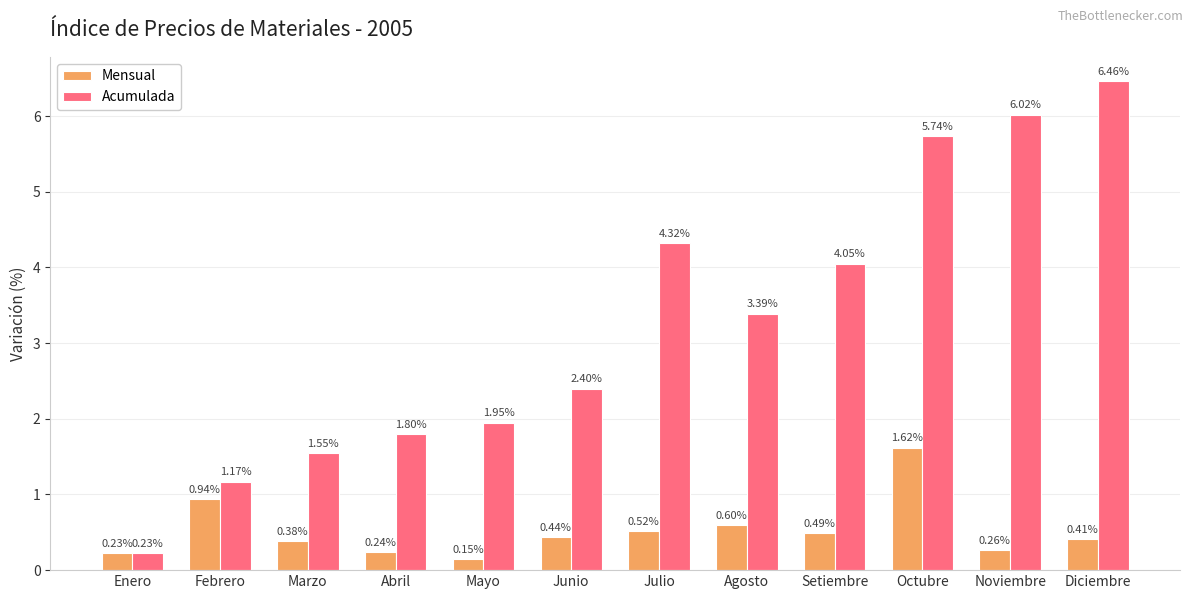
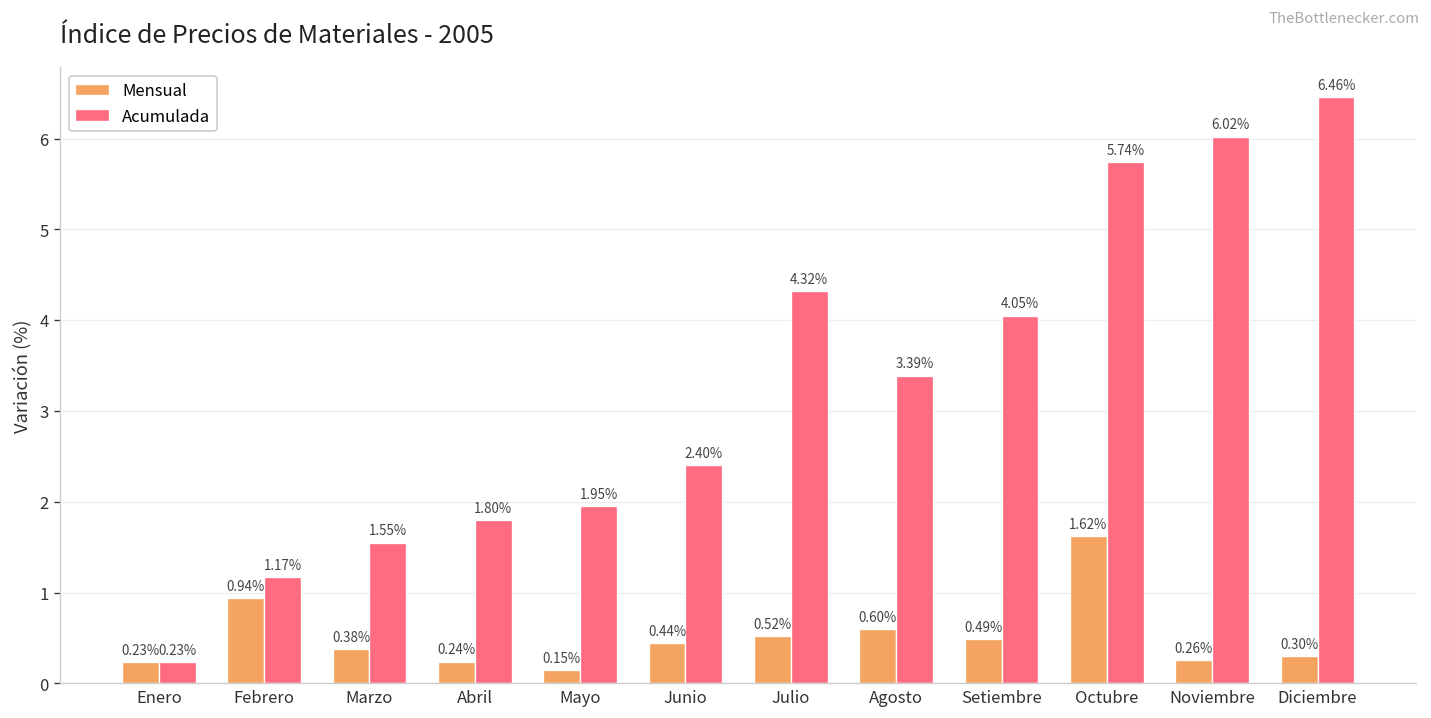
Mensual, Diciembre: 0.41% -> 0.30%
